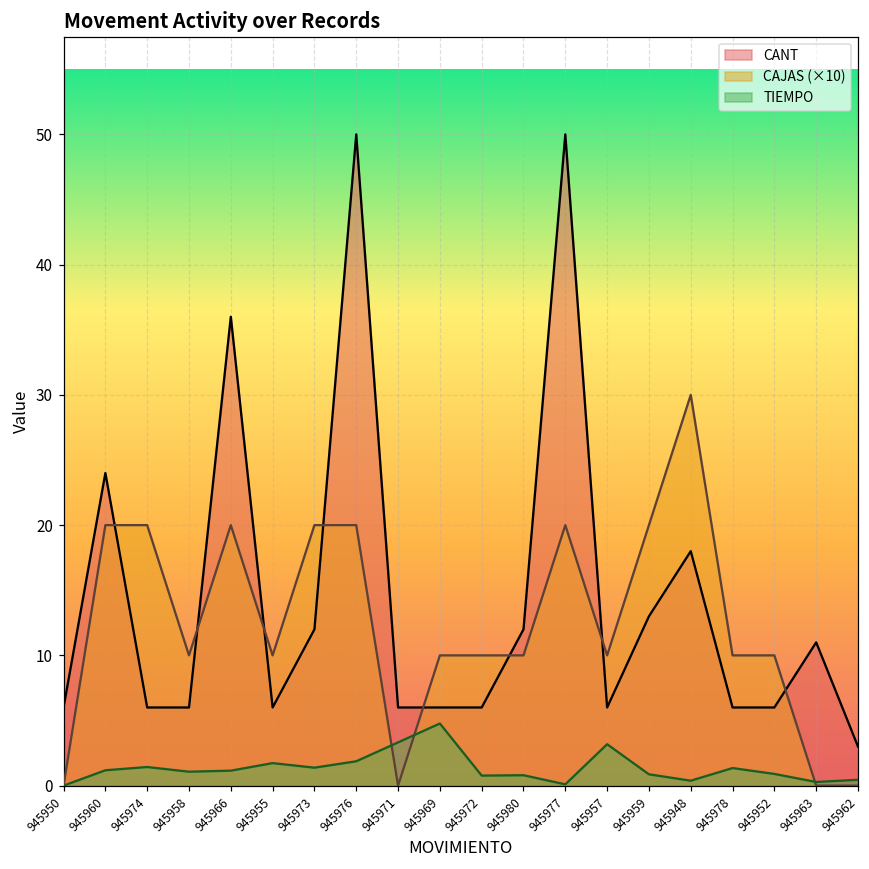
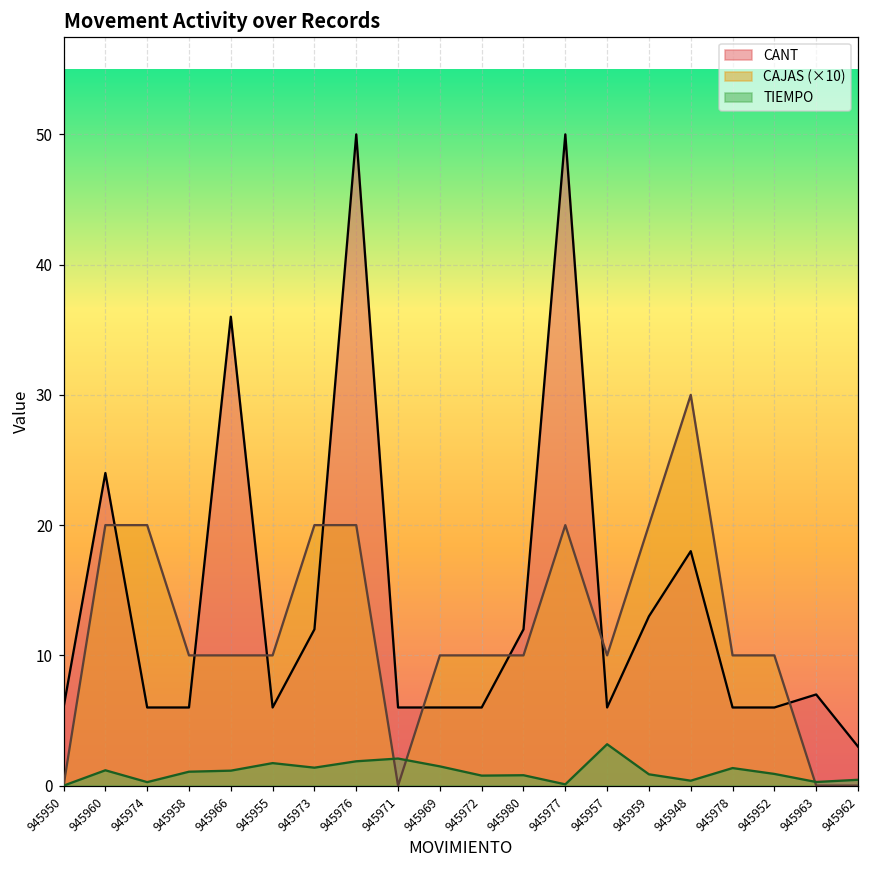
TIEMPO, 945974: 1.4 -> 0.3
CAJAS (×10), 945966: 20.0 -> 10.0
TIEMPO, 945971: 3.3 -> 2.1
TIEMPO, 945969: 4.8 -> 1.5
CANT, 945963: 11 -> 7
